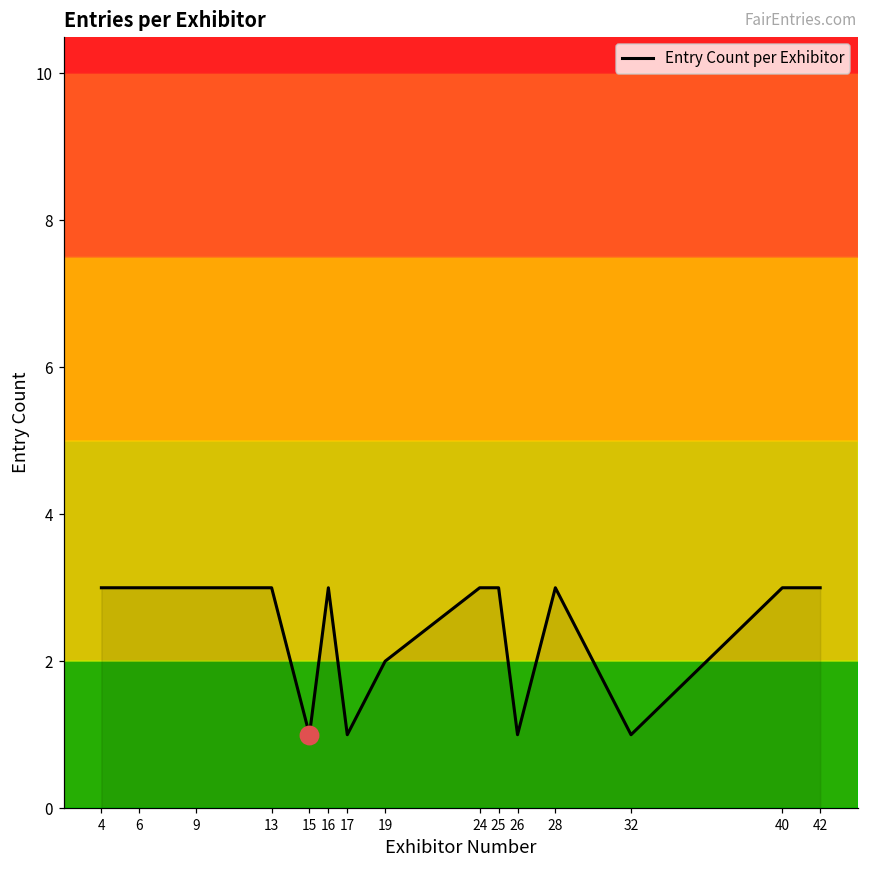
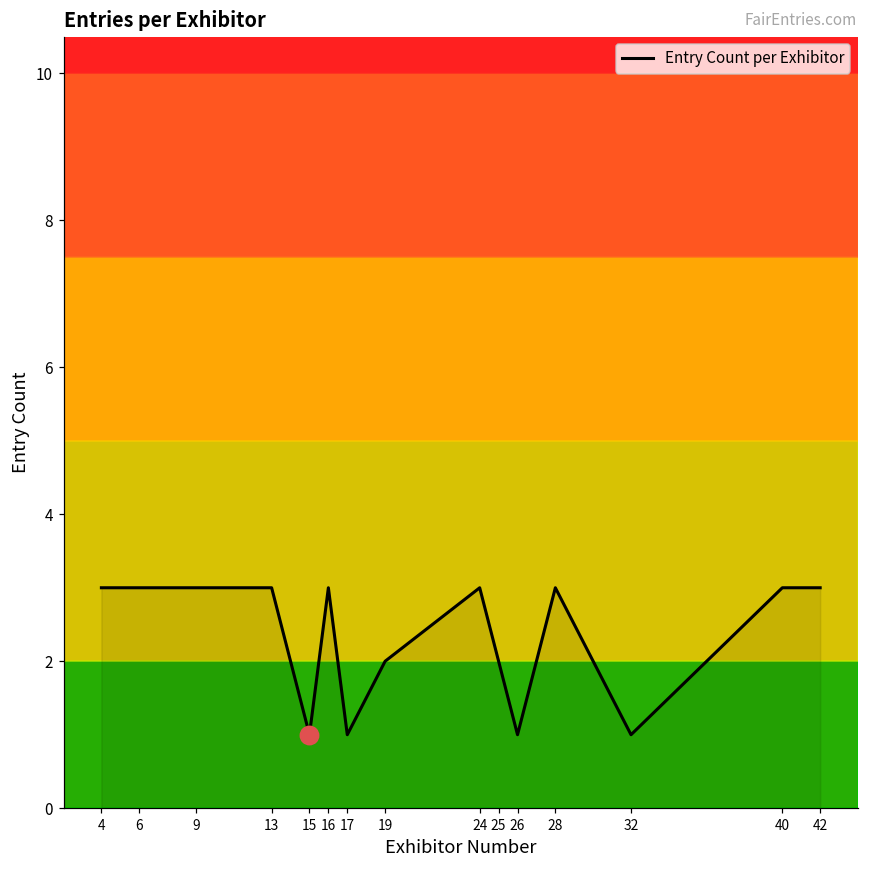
Entry Count per Exhibitor, 25: 3 -> 2
